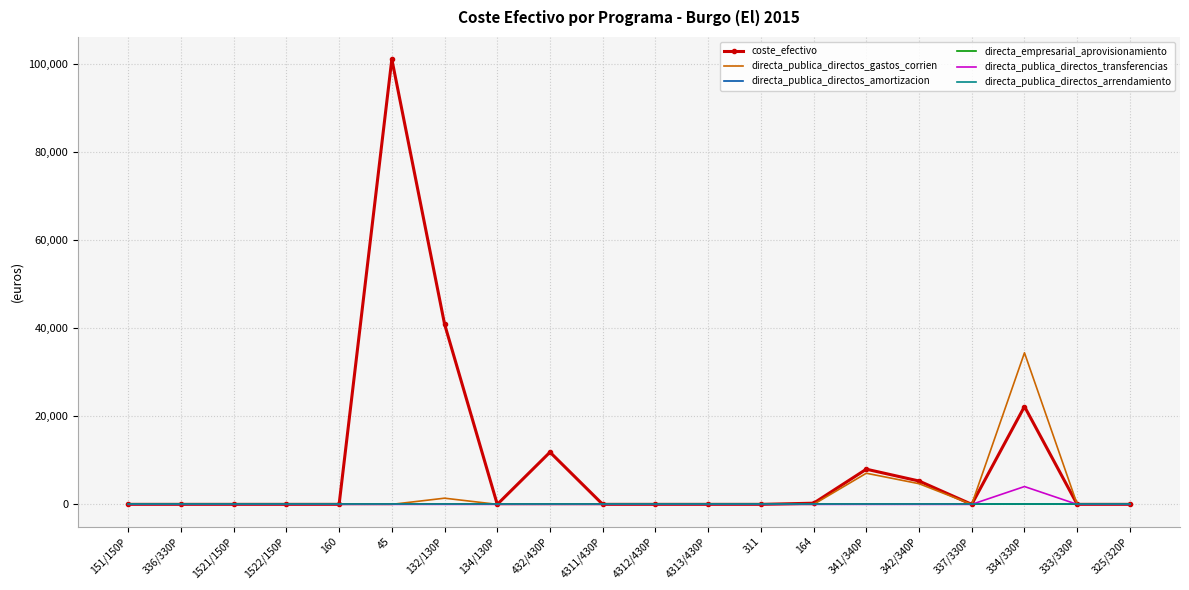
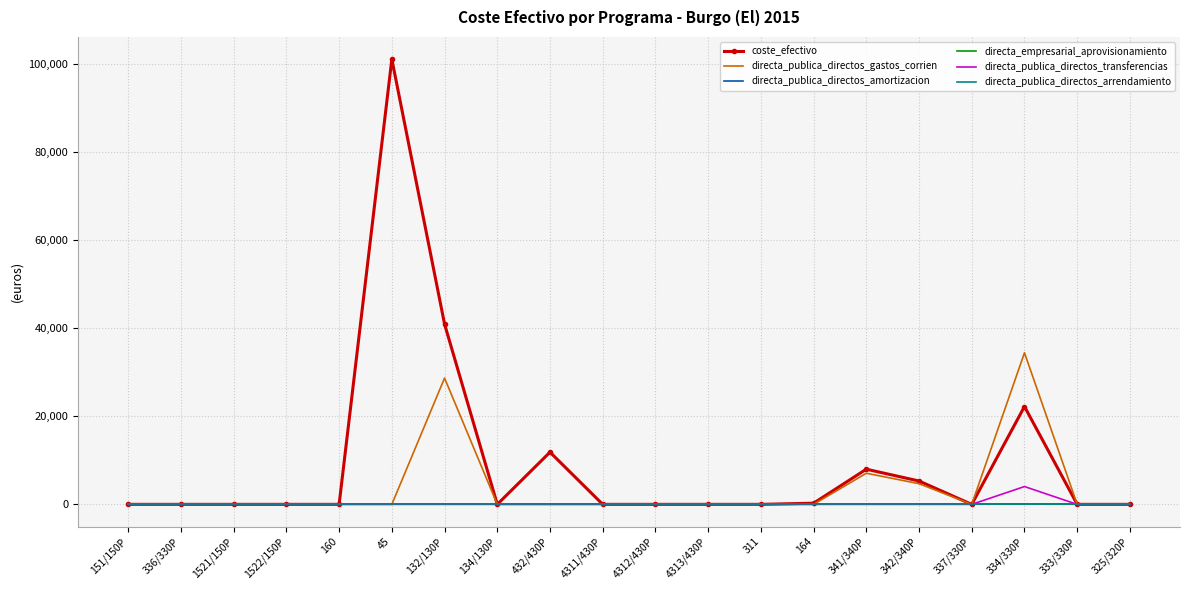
directa_publica_directos_gastos_corrien, 132/130P: 1,000 -> 29,000
